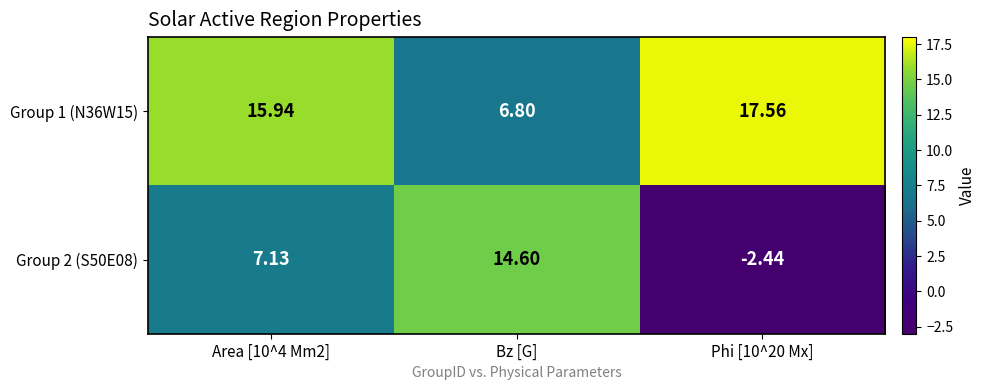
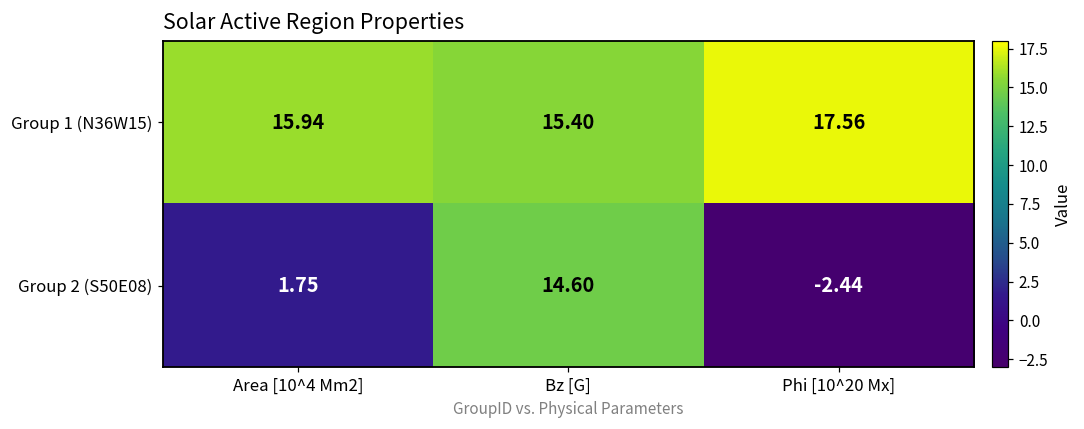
Group 1 (N36W15), Bz [G]: 6.80 -> 15.40
Group 2 (S50E08), Area [10^4 Mm2]: 7.13 -> 1.75
